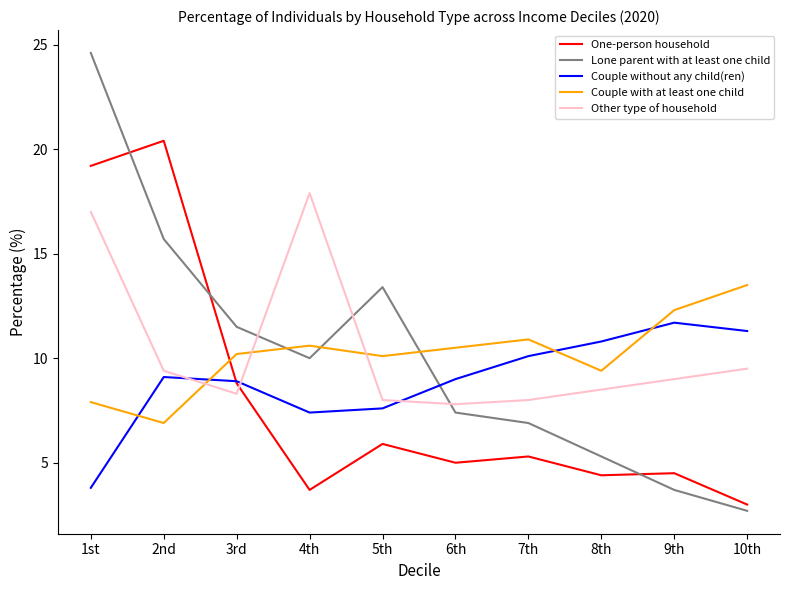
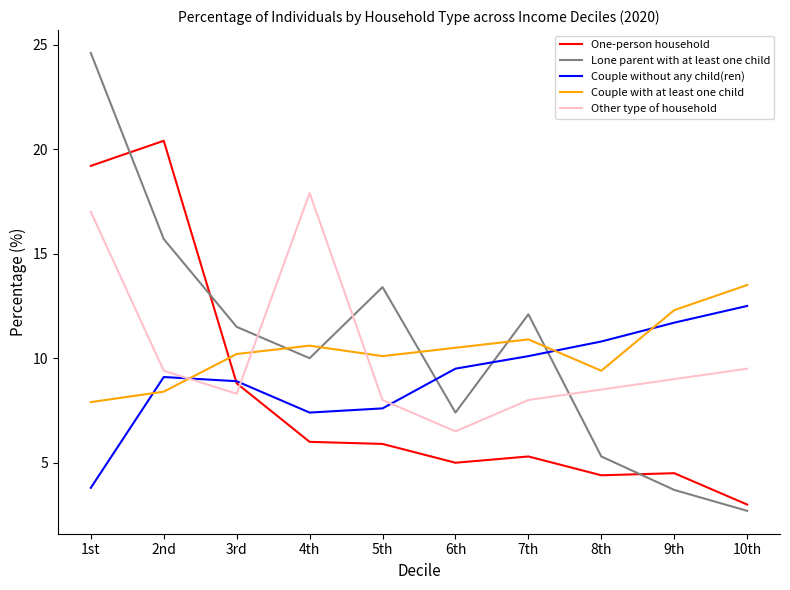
Couple with at least one child, 2nd: 6.9 -> 8.4
One-person household, 4th: 3.7 -> 6.0
Couple without any child(ren), 6th: 9.0 -> 9.5
Other type of household, 6th: 7.8 -> 6.5
Lone parent with at least one child, 7th: 6.9 -> 12.1
Couple without any child(ren), 10th: 11.3 -> 12.5
